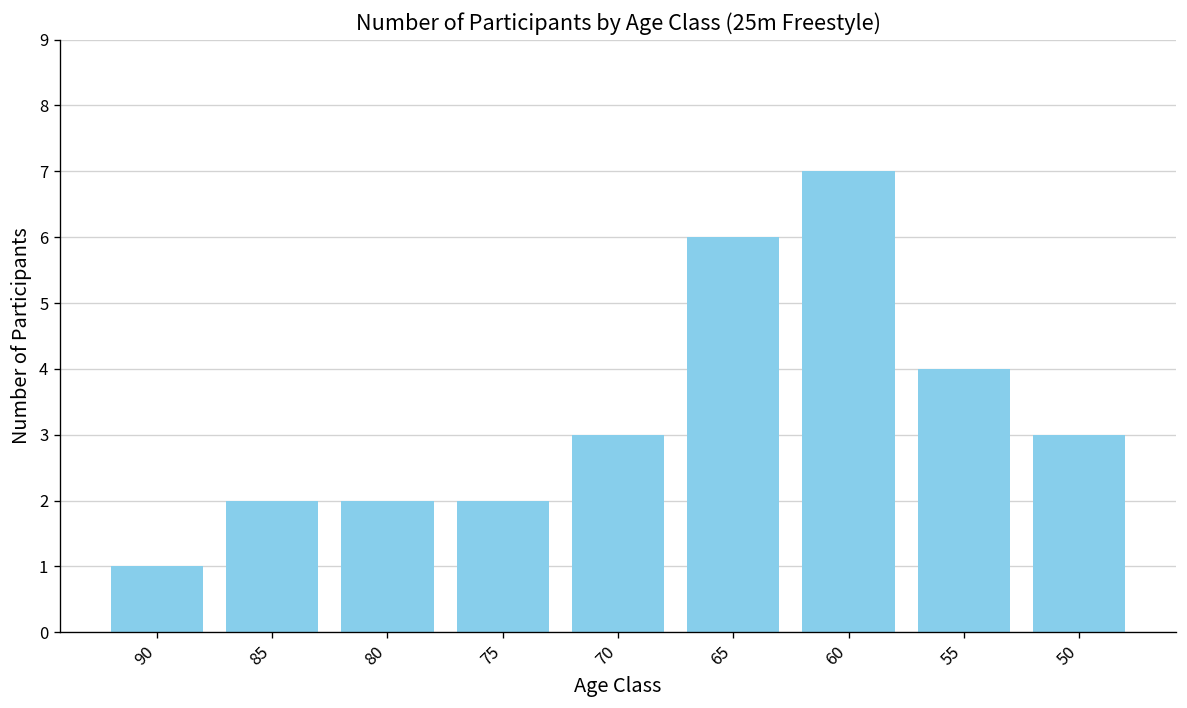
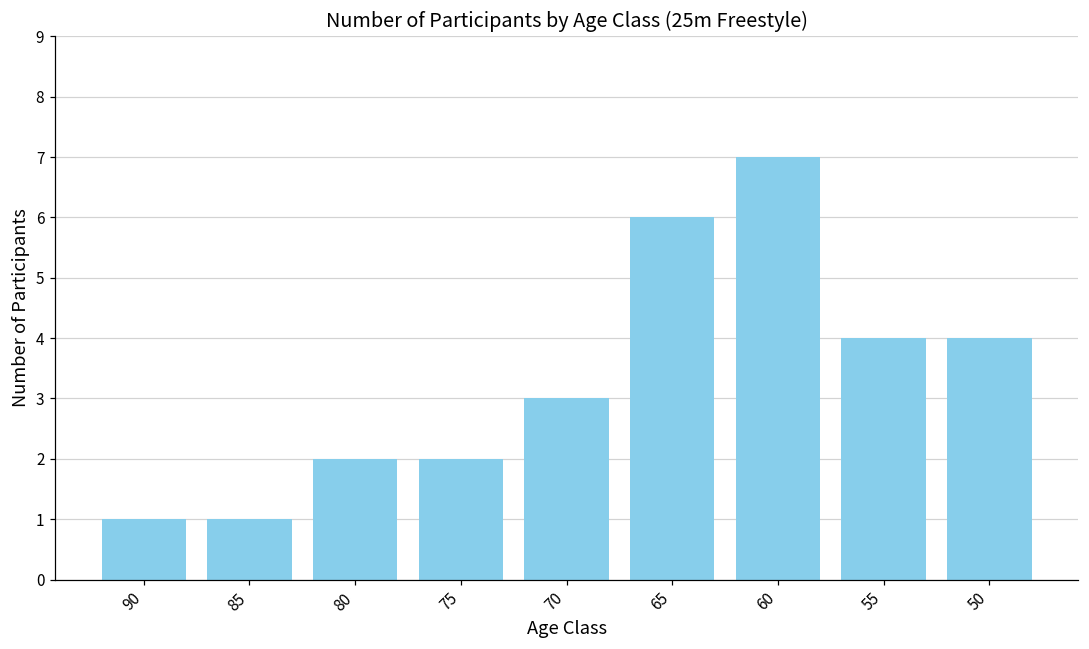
85: 2 -> 1
50: 3 -> 4
